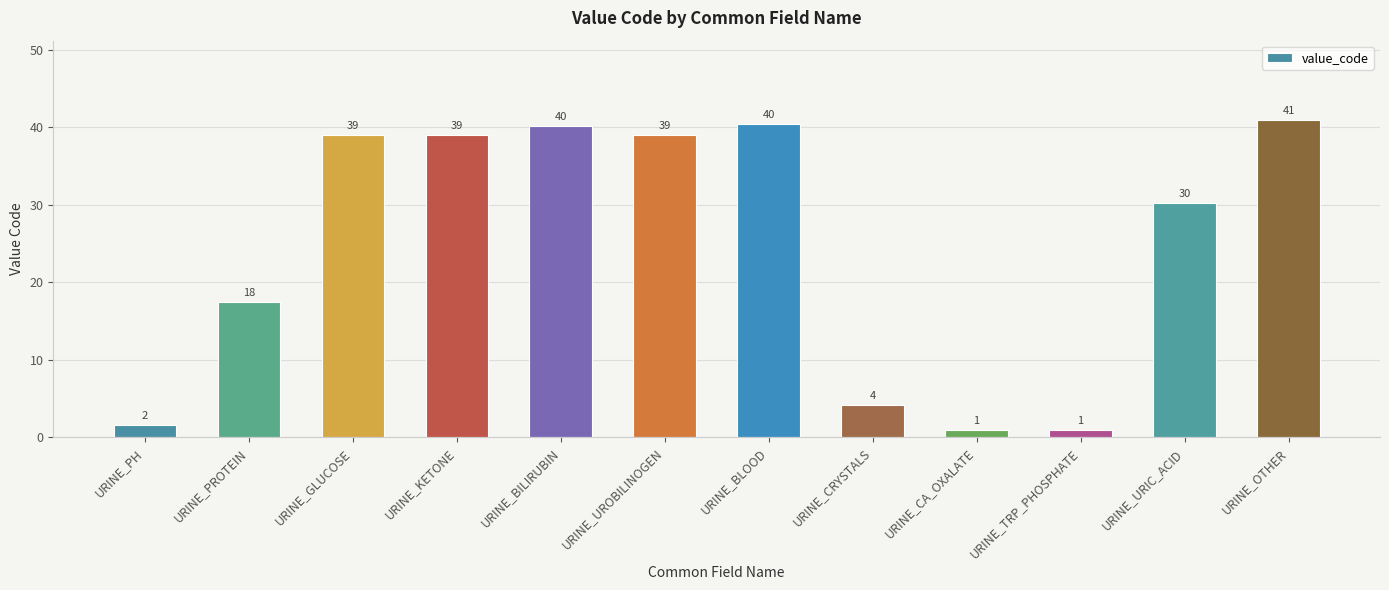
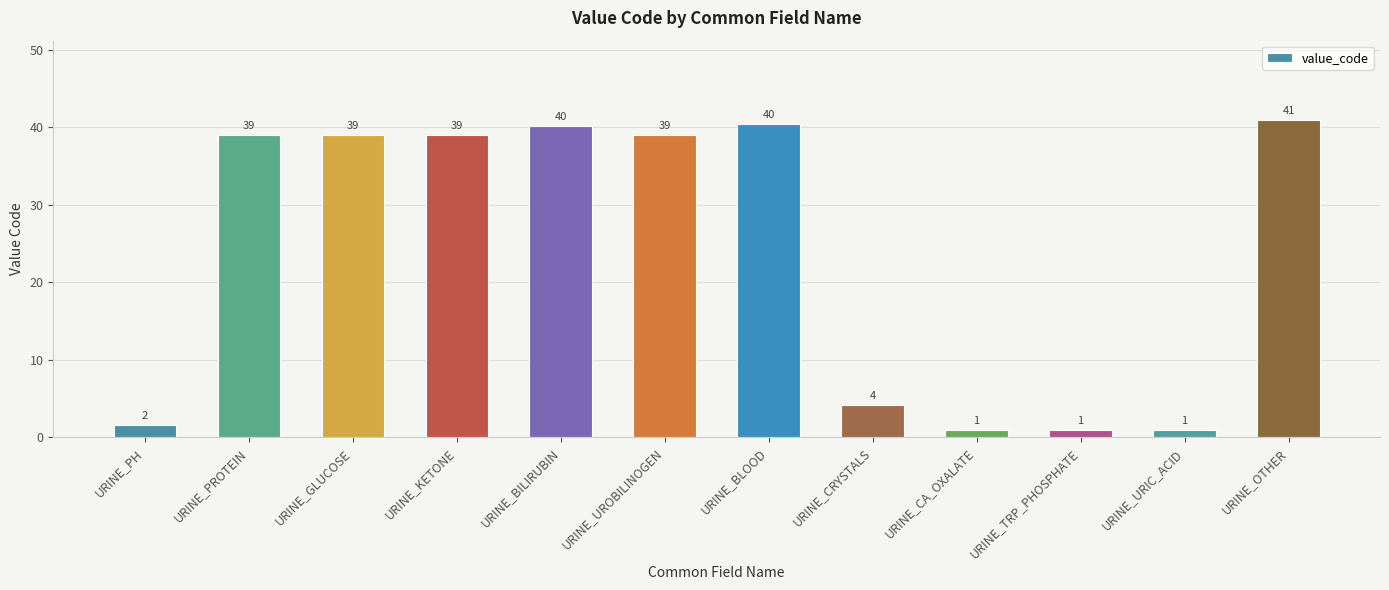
URINE_PROTEIN: 18 -> 39
URINE_URIC_ACID: 30 -> 1
